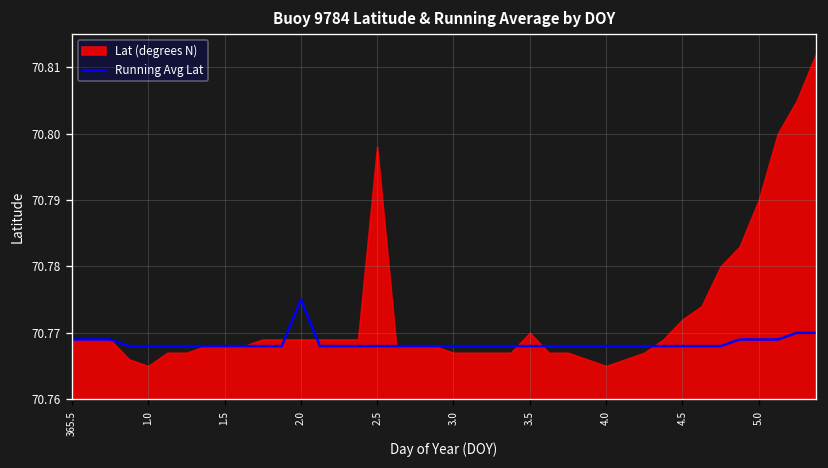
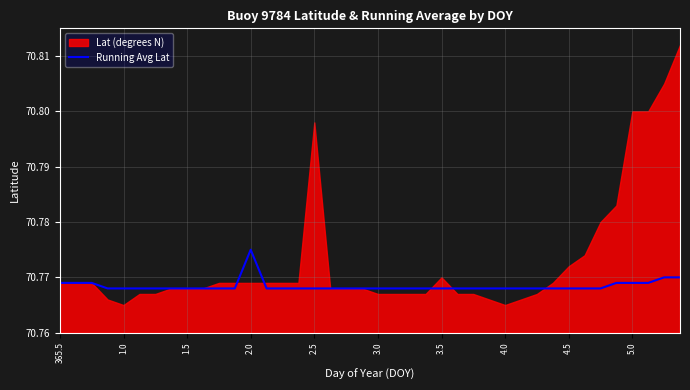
Lat (degrees N), 5.0: 70.79 -> 70.80
